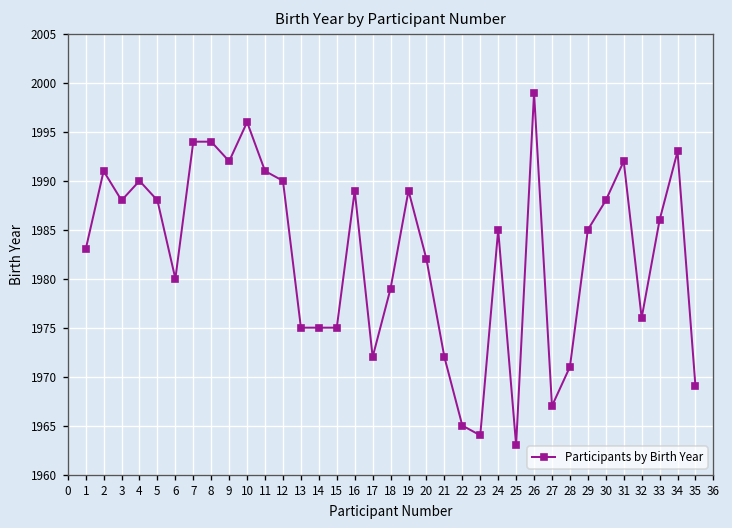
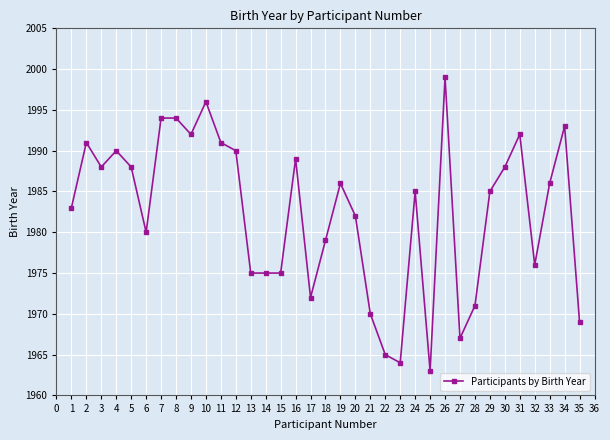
19: 1989 -> 1986
21: 1972 -> 1970
